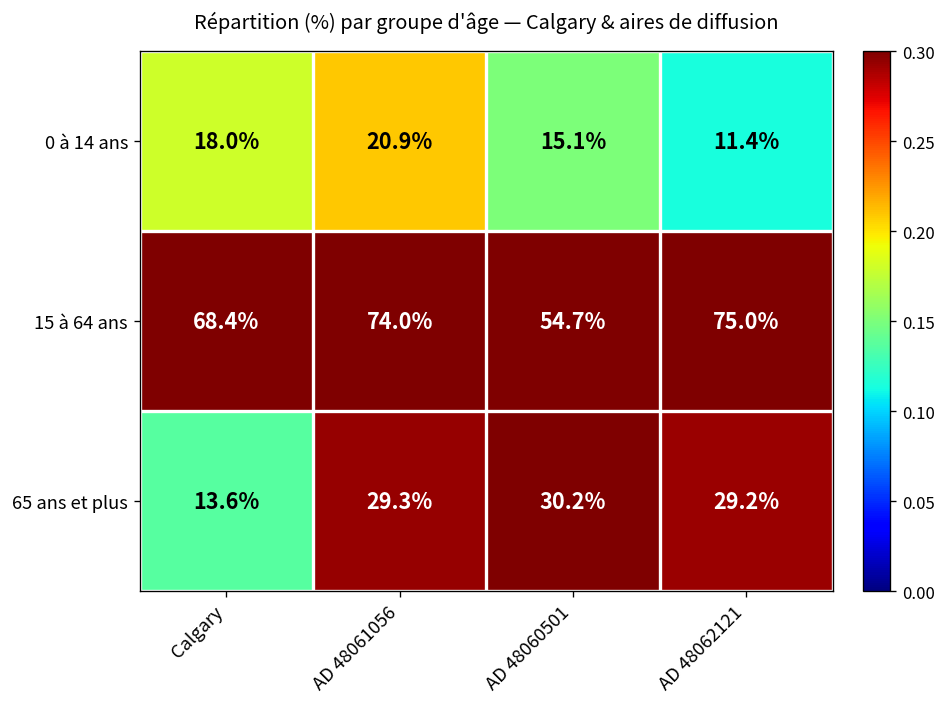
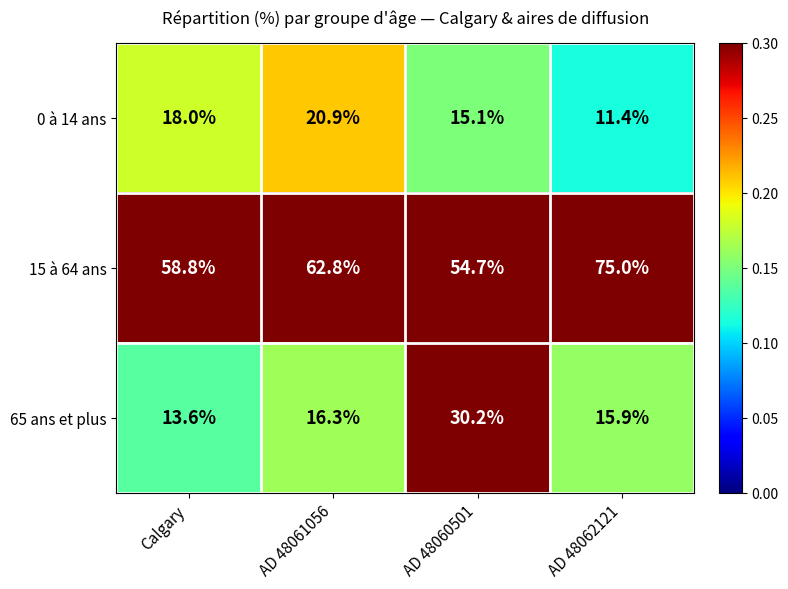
15 à 64 ans, Calgary: 68.4% -> 58.8%
15 à 64 ans, AD 48061056: 74.0% -> 62.8%
65 ans et plus, AD 48061056: 29.3% -> 16.3%
65 ans et plus, AD 48062121: 29.2% -> 15.9%
